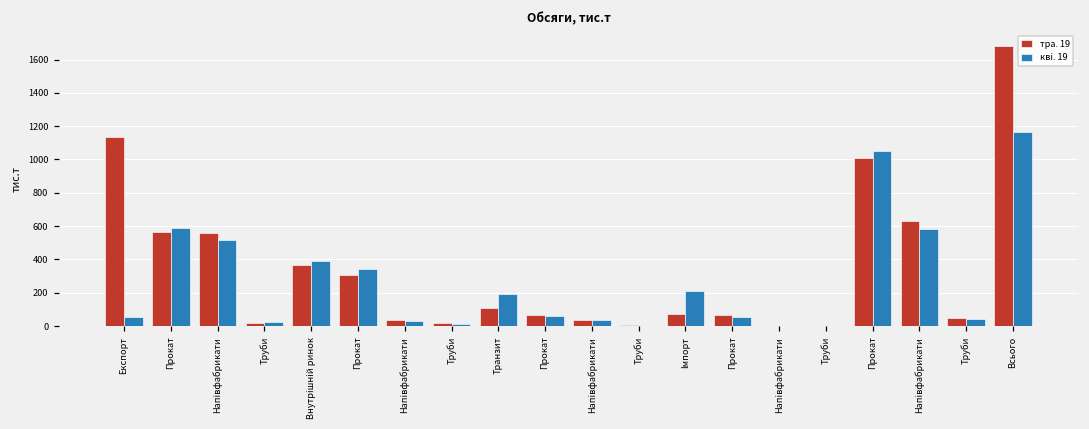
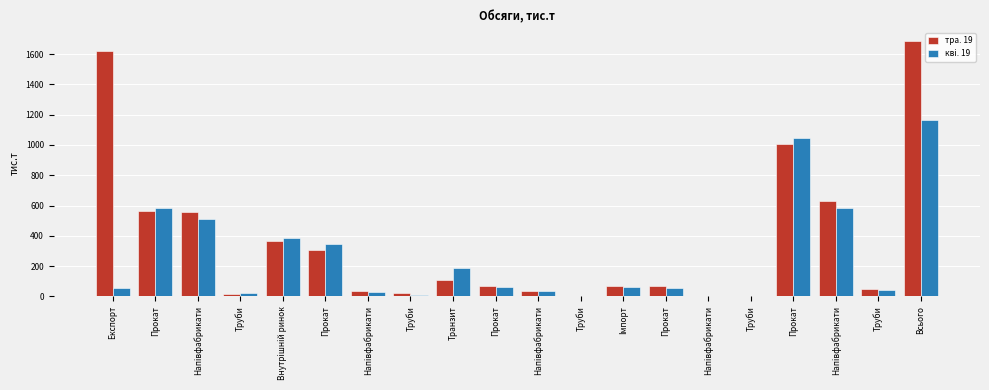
тра. 19, Експорт: 1140 -> 1620
кві. 19, Імпорт: 210 -> 60
